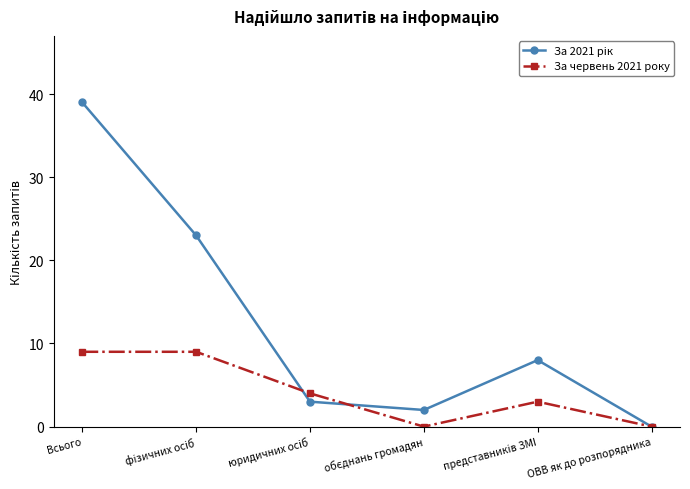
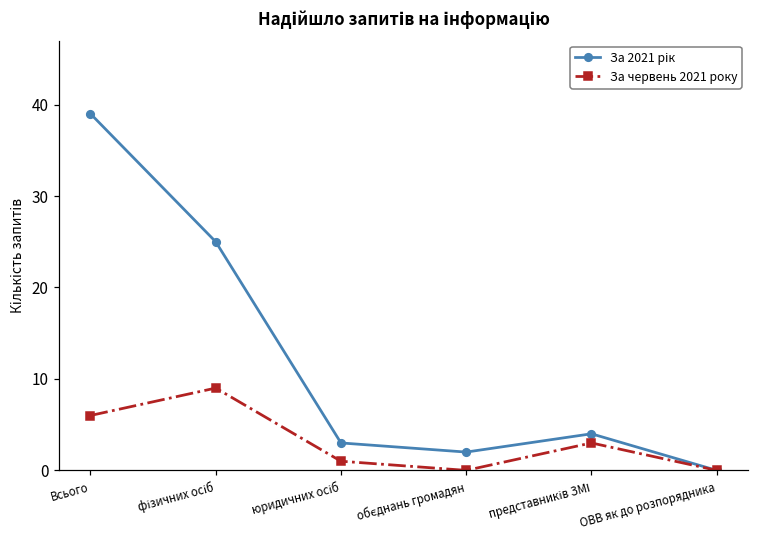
За червень 2021 року, Всього: 9 -> 6
За 2021 рік, фізичних осіб: 23 -> 25
За червень 2021 року, юридичних осіб: 4 -> 1
За 2021 рік, представників ЗМІ: 8 -> 4
